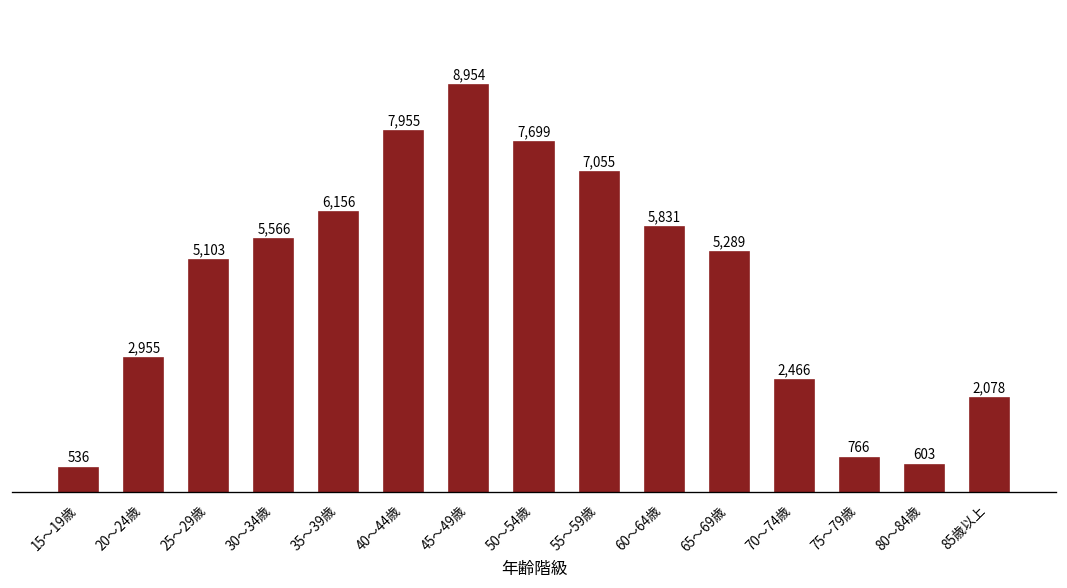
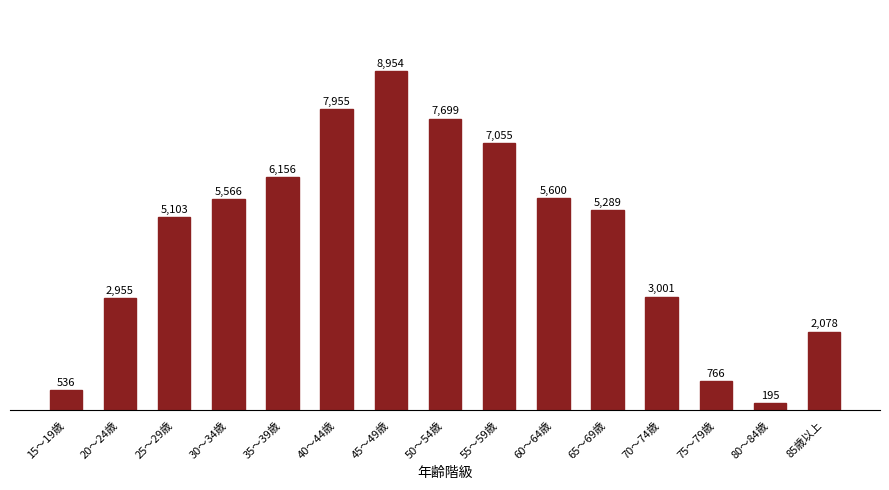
60～64歳: 5,831 -> 5,600
70～74歳: 2,466 -> 3,001
80～84歳: 603 -> 195
